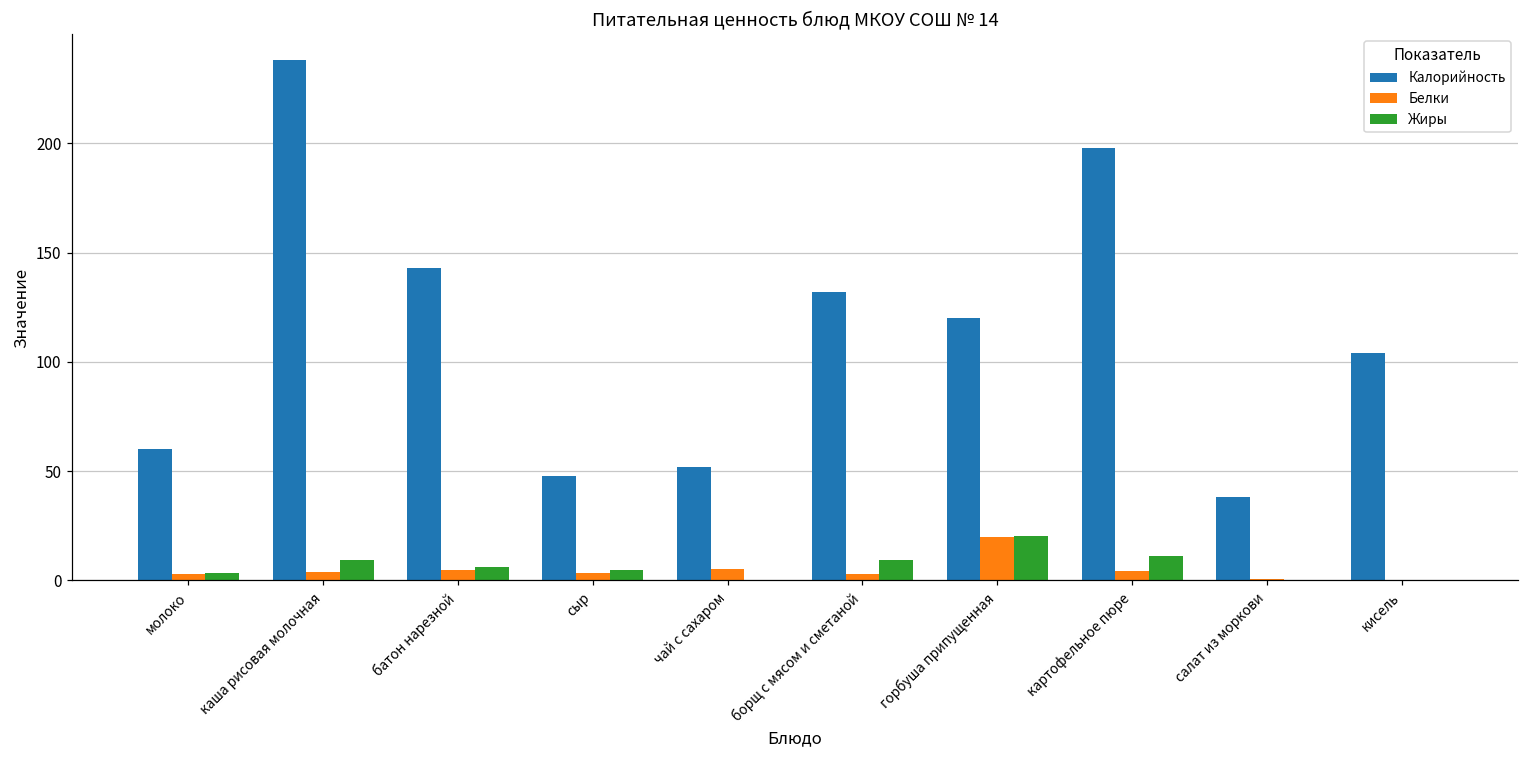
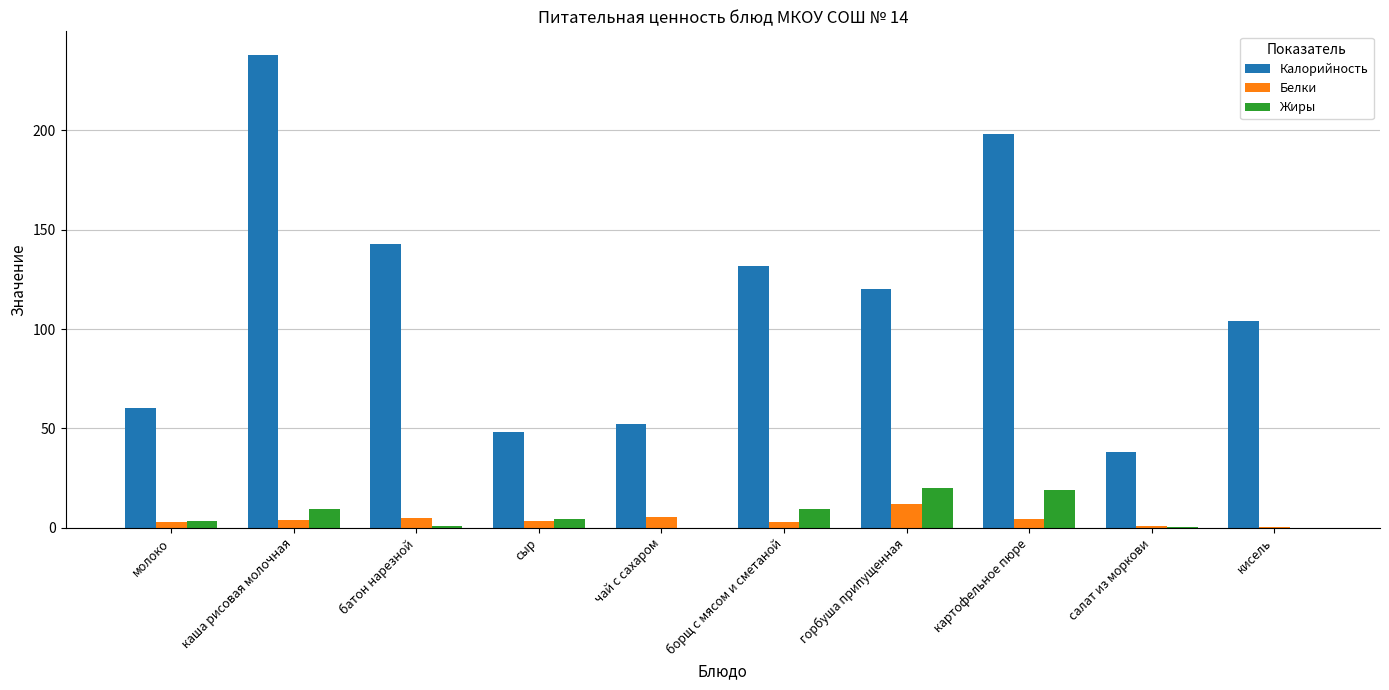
Жиры, батон нарезной: 6 -> 1
Белки, горбуша припущенная: 20 -> 12
Жиры, картофельное пюре: 11 -> 19
